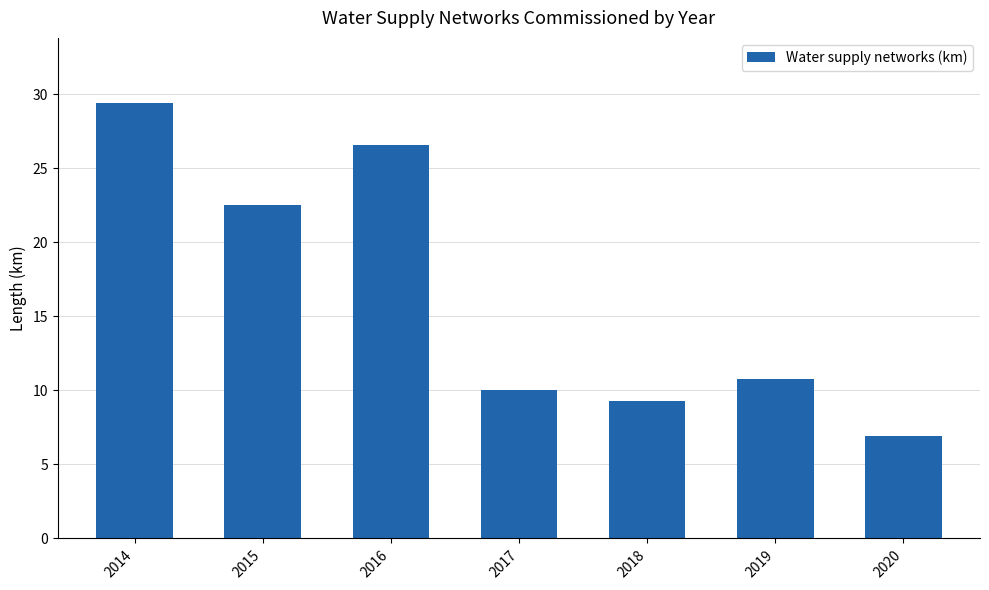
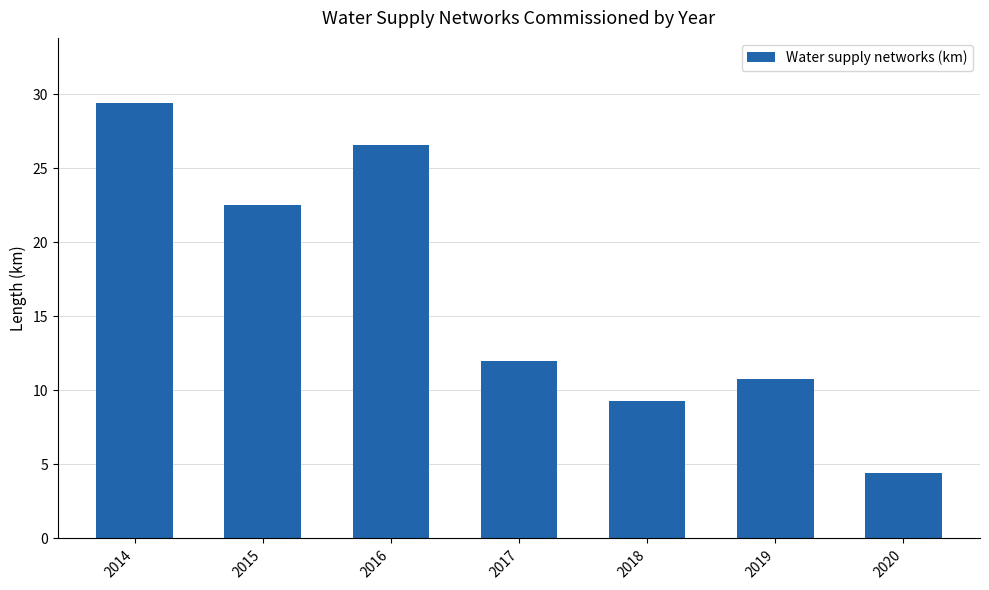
2017: 10 -> 12
2020: 6.9 -> 4.4
